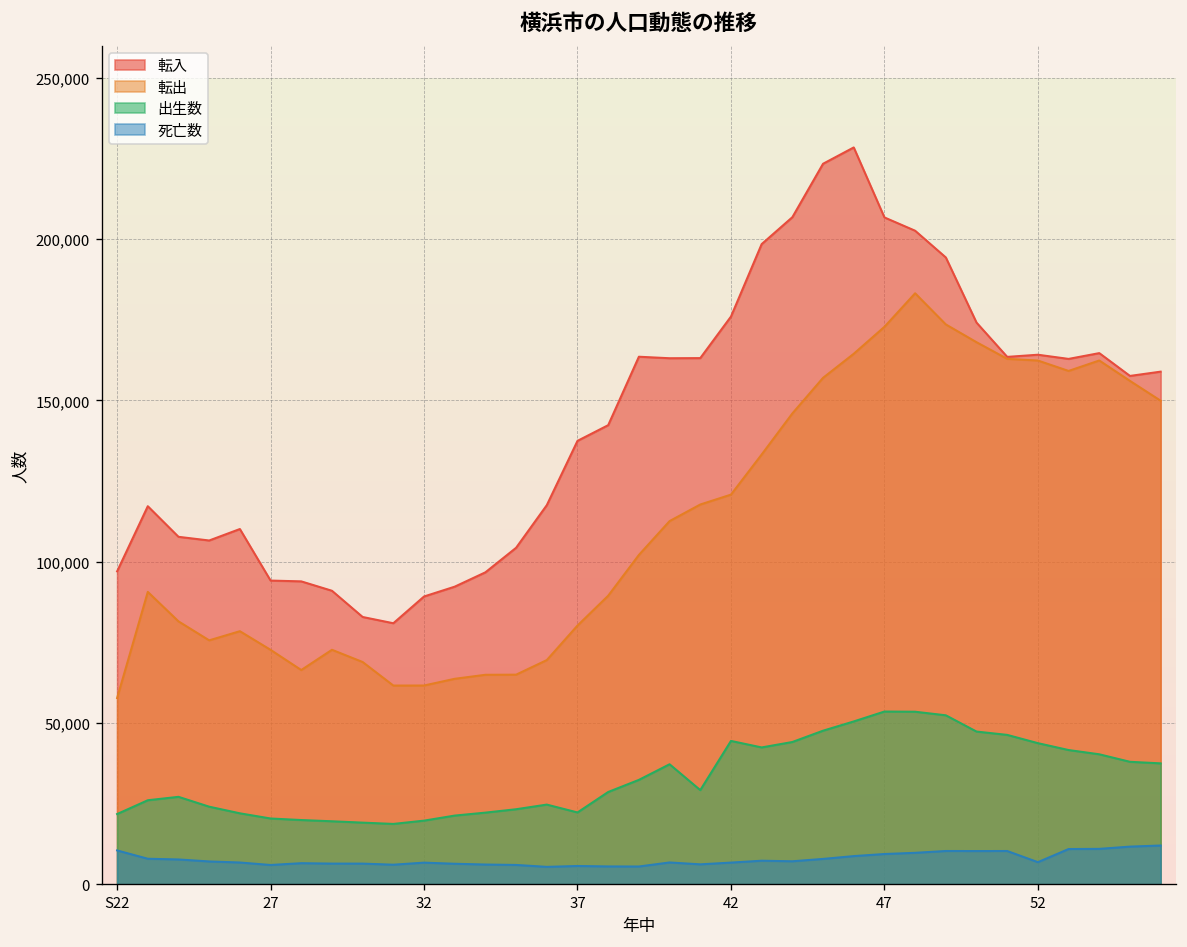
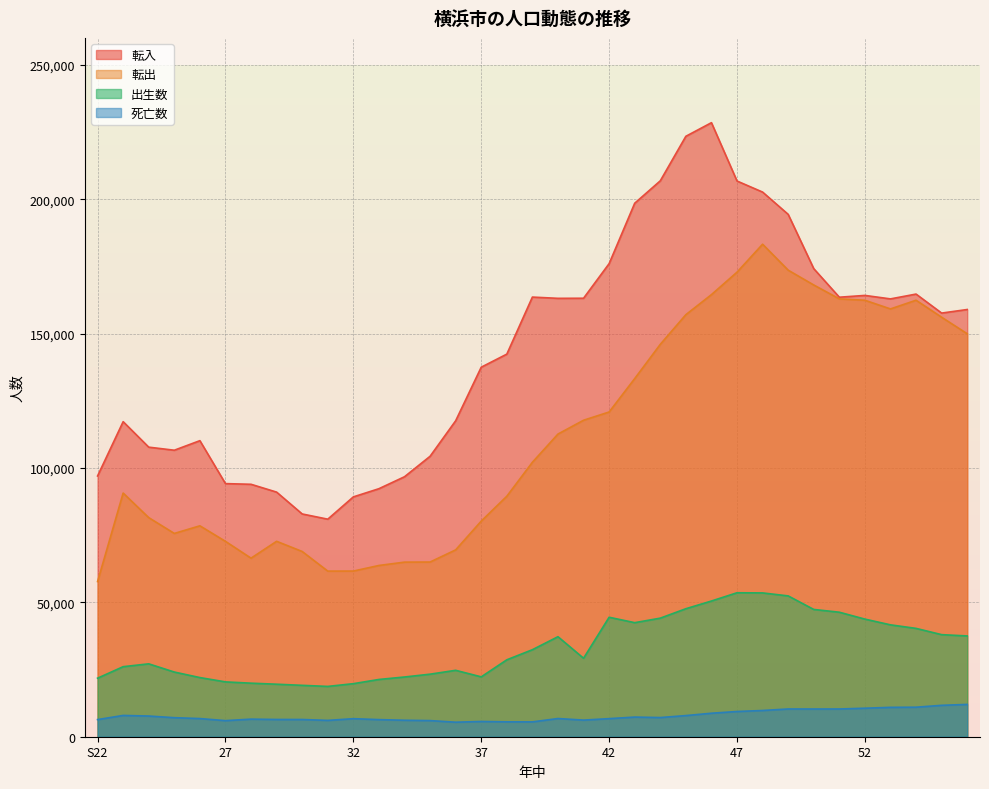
死亡数, S22: 10,000 -> 6,000
死亡数, 52: 7,000 -> 11,000
